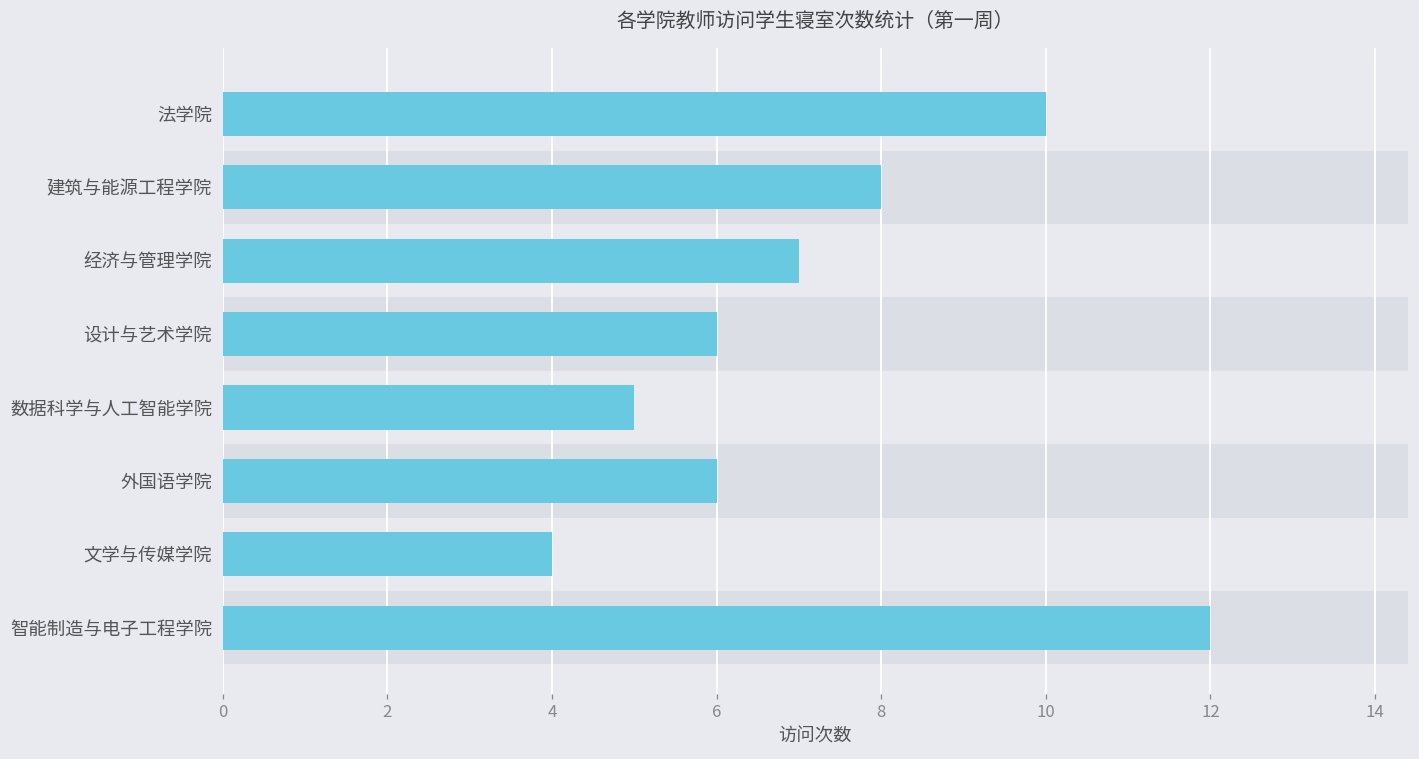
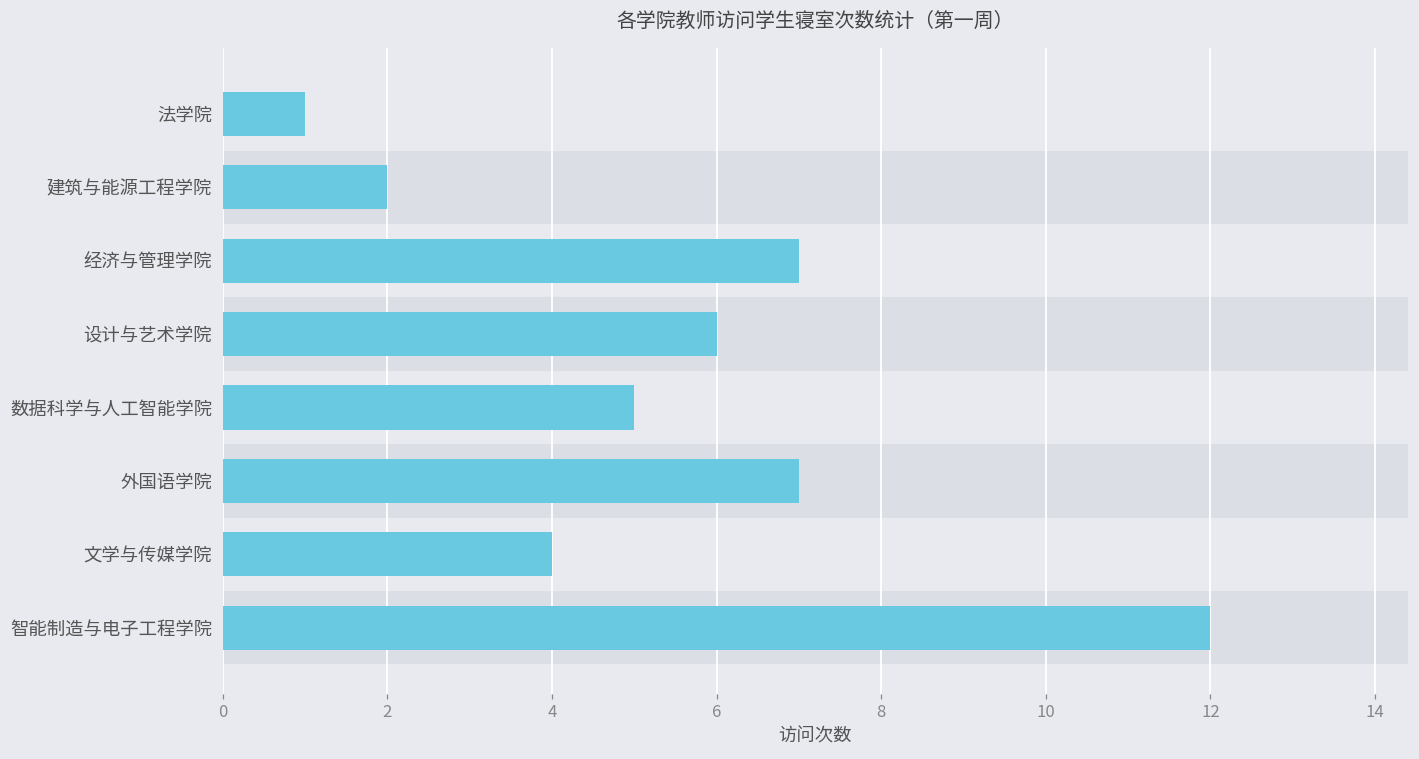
法学院: 10 -> 1
建筑与能源工程学院: 8 -> 2
外国语学院: 6 -> 7
